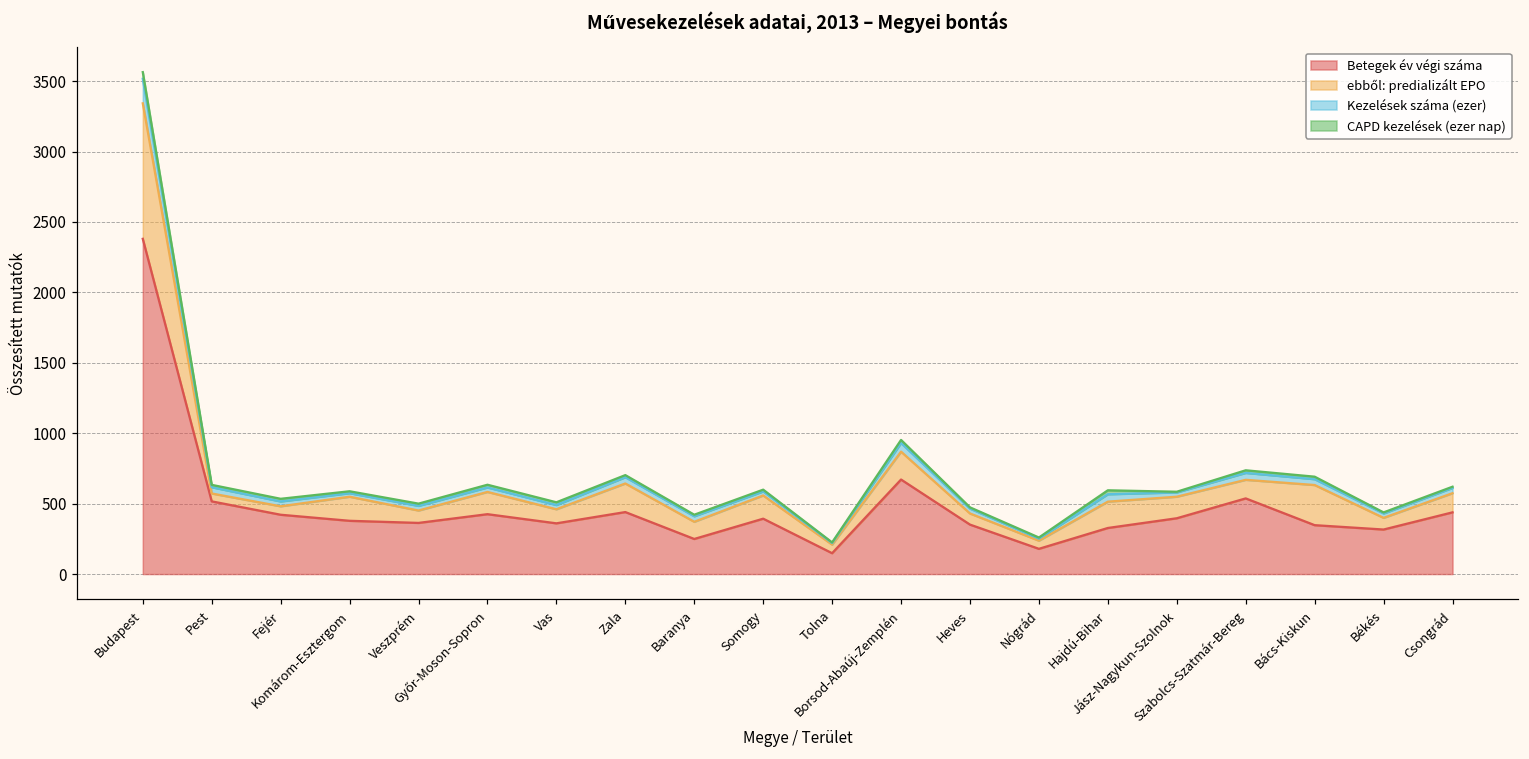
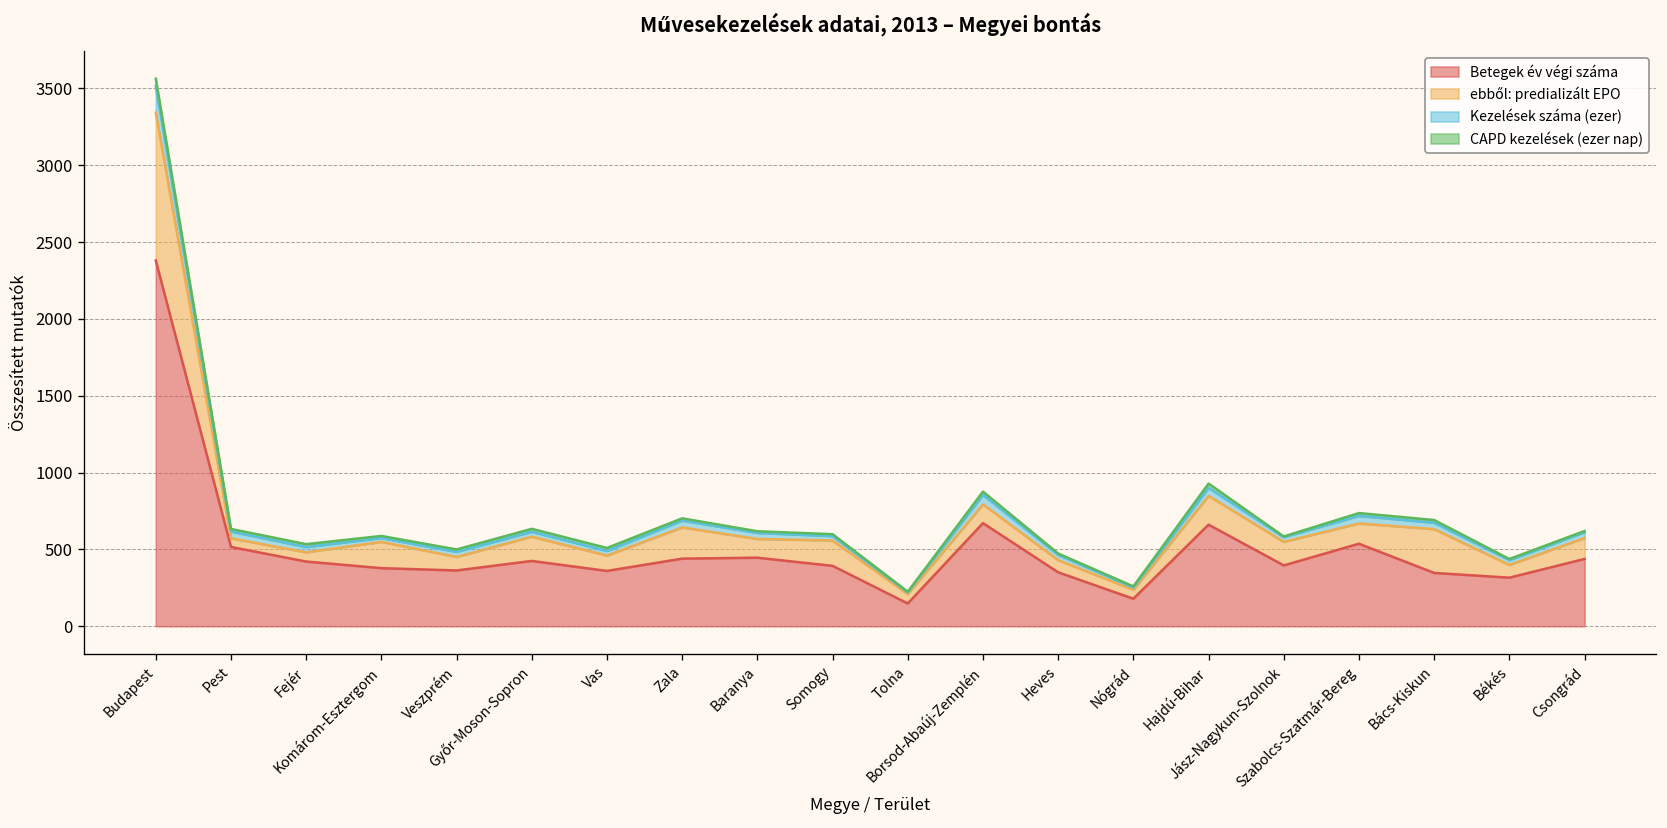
Betegek év végi száma, Baranya: 250 -> 450
ebből: predializált EPO, Borsod-Abaúj-Zemplén: 200 -> 120
Betegek év végi száma, Hajdú-Bihar: 330 -> 660
